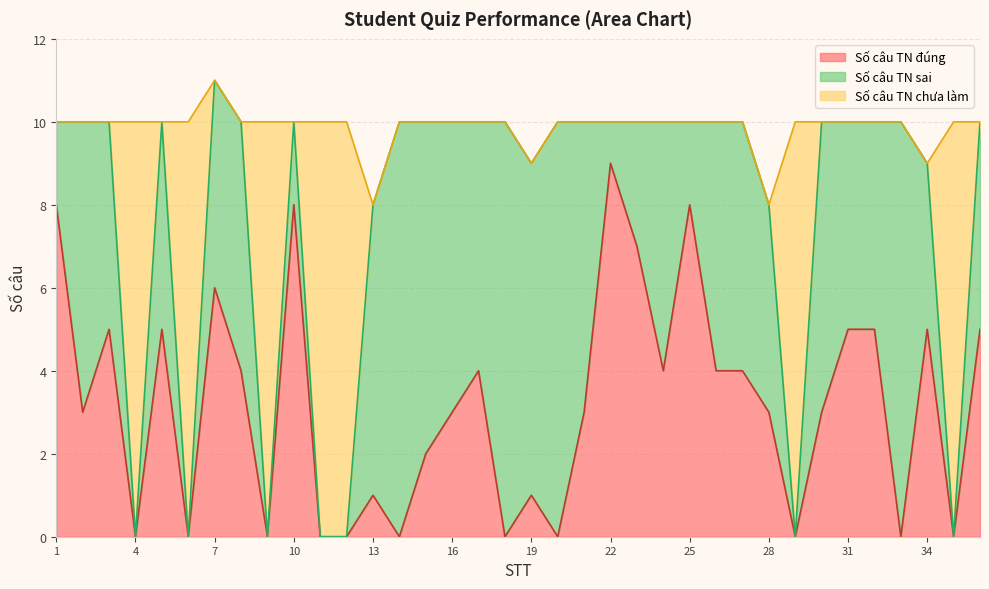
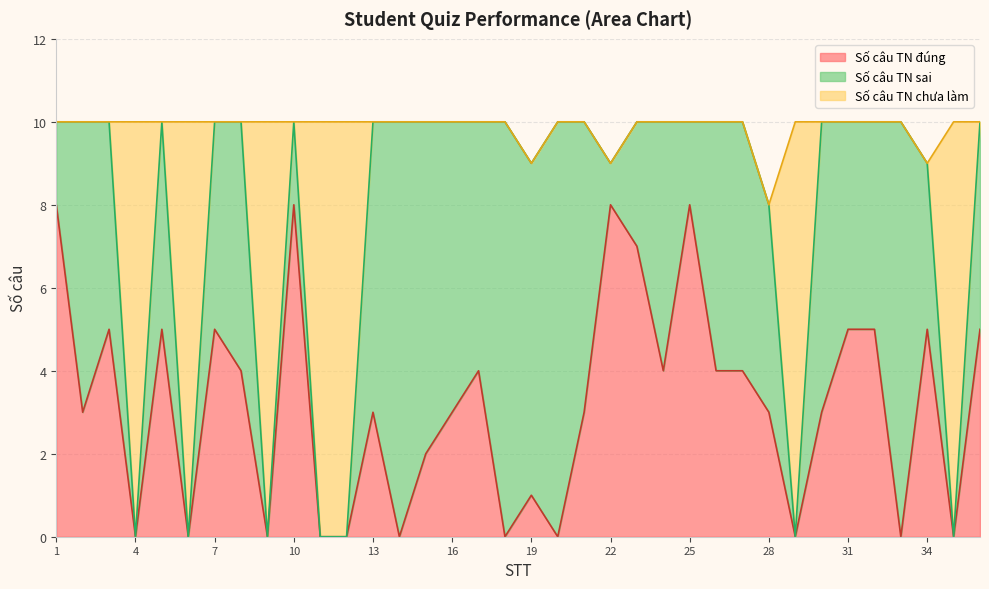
Số câu TN đúng, 7: 6 -> 5
Số câu TN đúng, 13: 1 -> 3
Số câu TN đúng, 22: 9 -> 8
